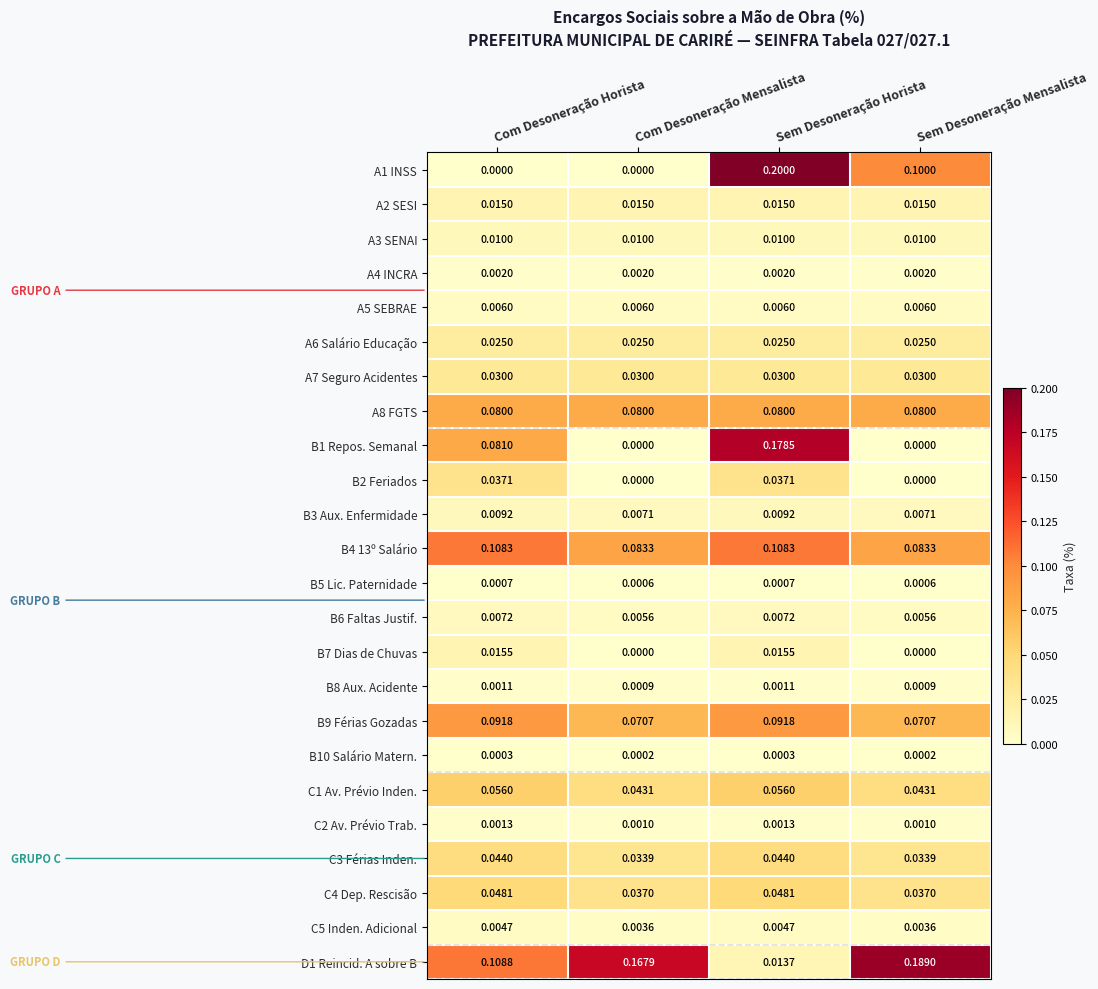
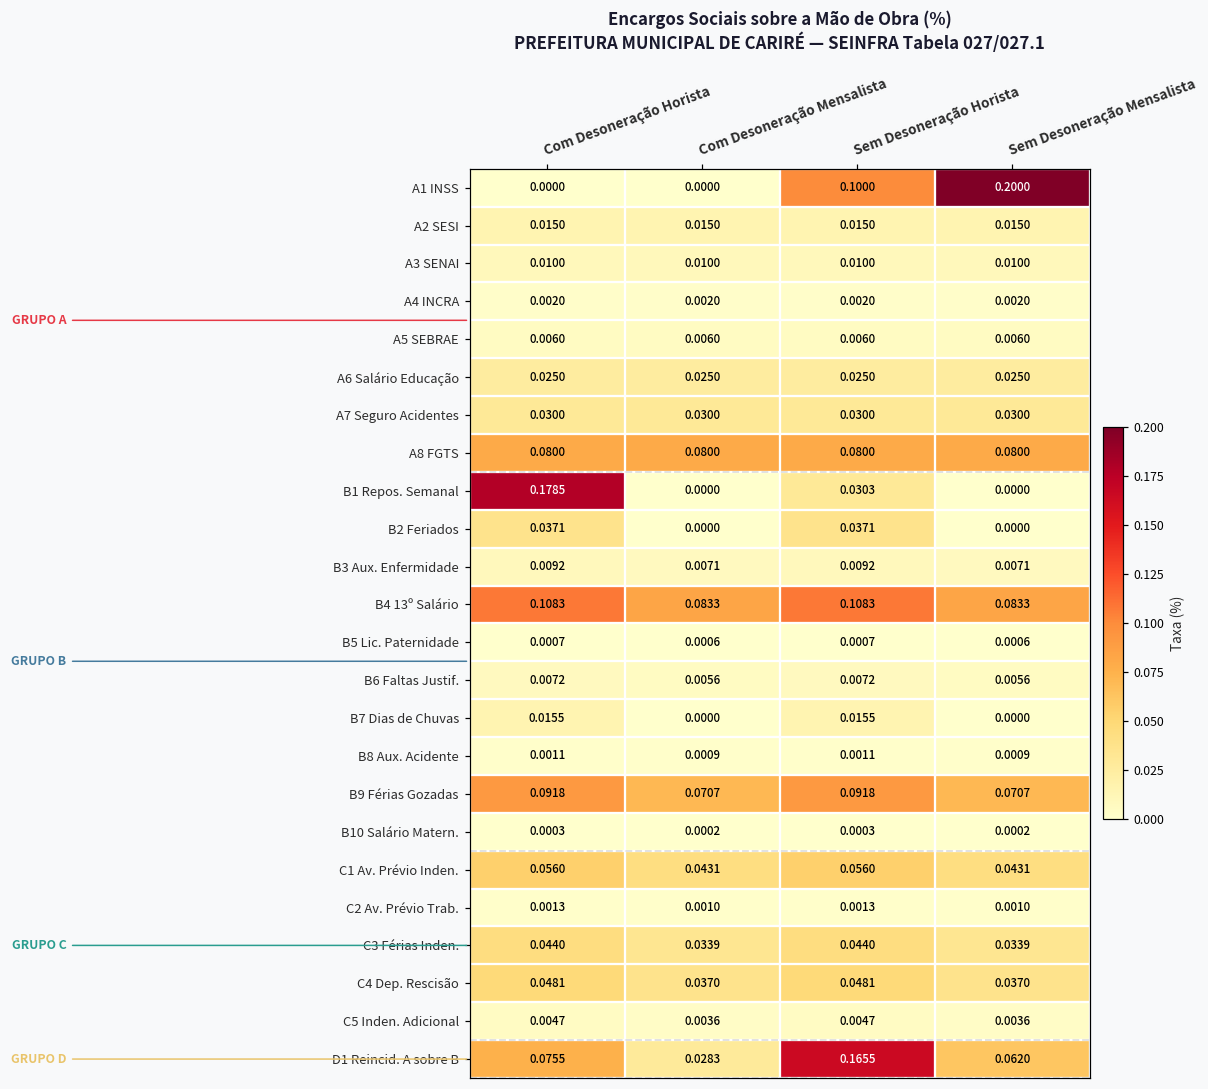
A1 INSS, Sem Desoneração Horista: 0.2000 -> 0.1000
A1 INSS, Sem Desoneração Mensalista: 0.1000 -> 0.2000
B1 Repos. Semanal, Com Desoneração Horista: 0.0810 -> 0.1785
B1 Repos. Semanal, Sem Desoneração Horista: 0.1785 -> 0.0303
D1 Reincid. A sobre B, Com Desoneração Horista: 0.1088 -> 0.0755
D1 Reincid. A sobre B, Com Desoneração Mensalista: 0.1679 -> 0.0283
D1 Reincid. A sobre B, Sem Desoneração Horista: 0.0137 -> 0.1655
D1 Reincid. A sobre B, Sem Desoneração Mensalista: 0.1890 -> 0.0620
